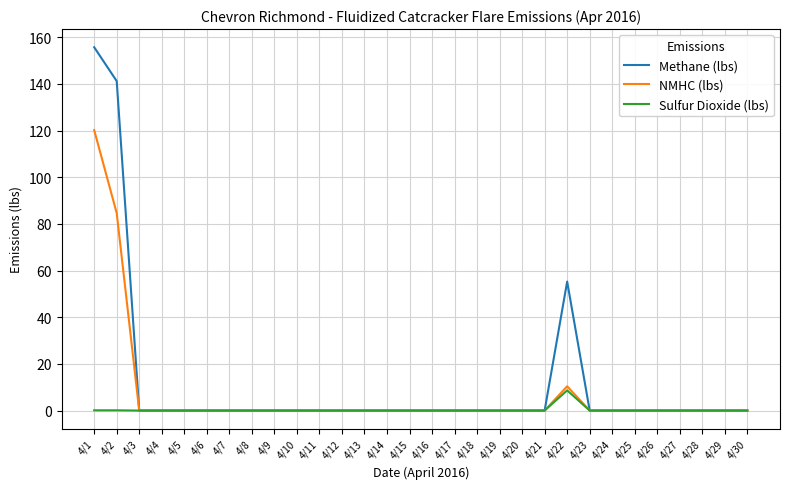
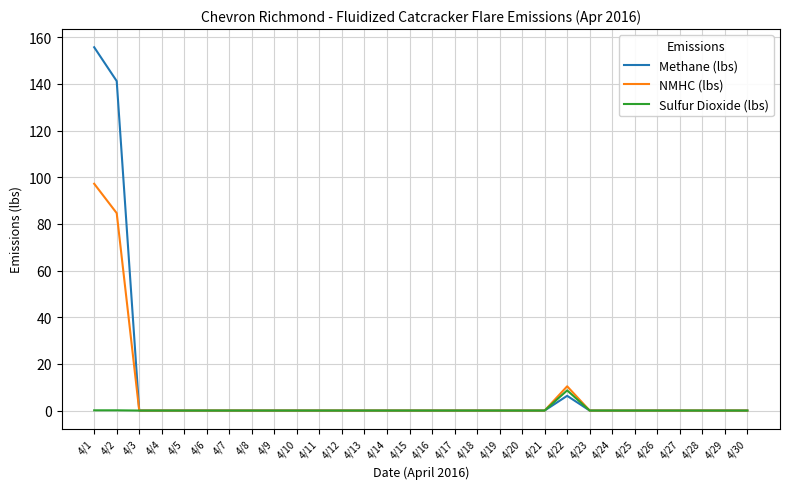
NMHC (lbs), 4/1: 120 -> 97
Methane (lbs), 4/22: 55 -> 6
